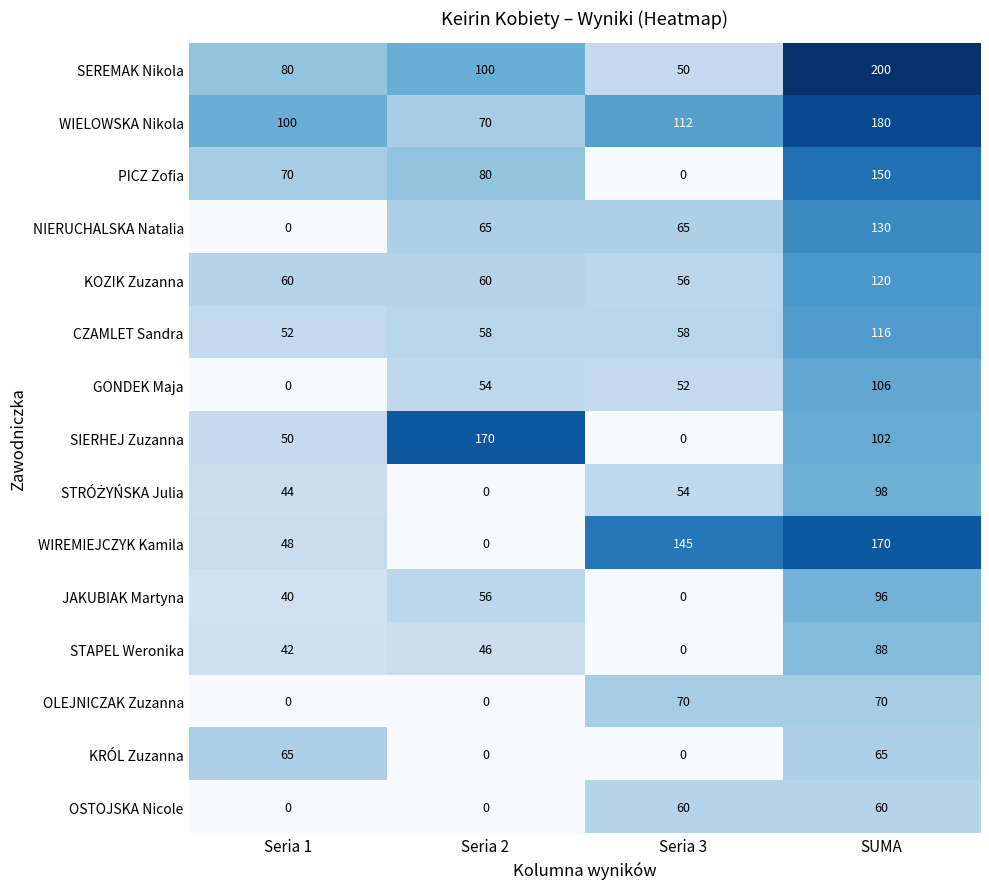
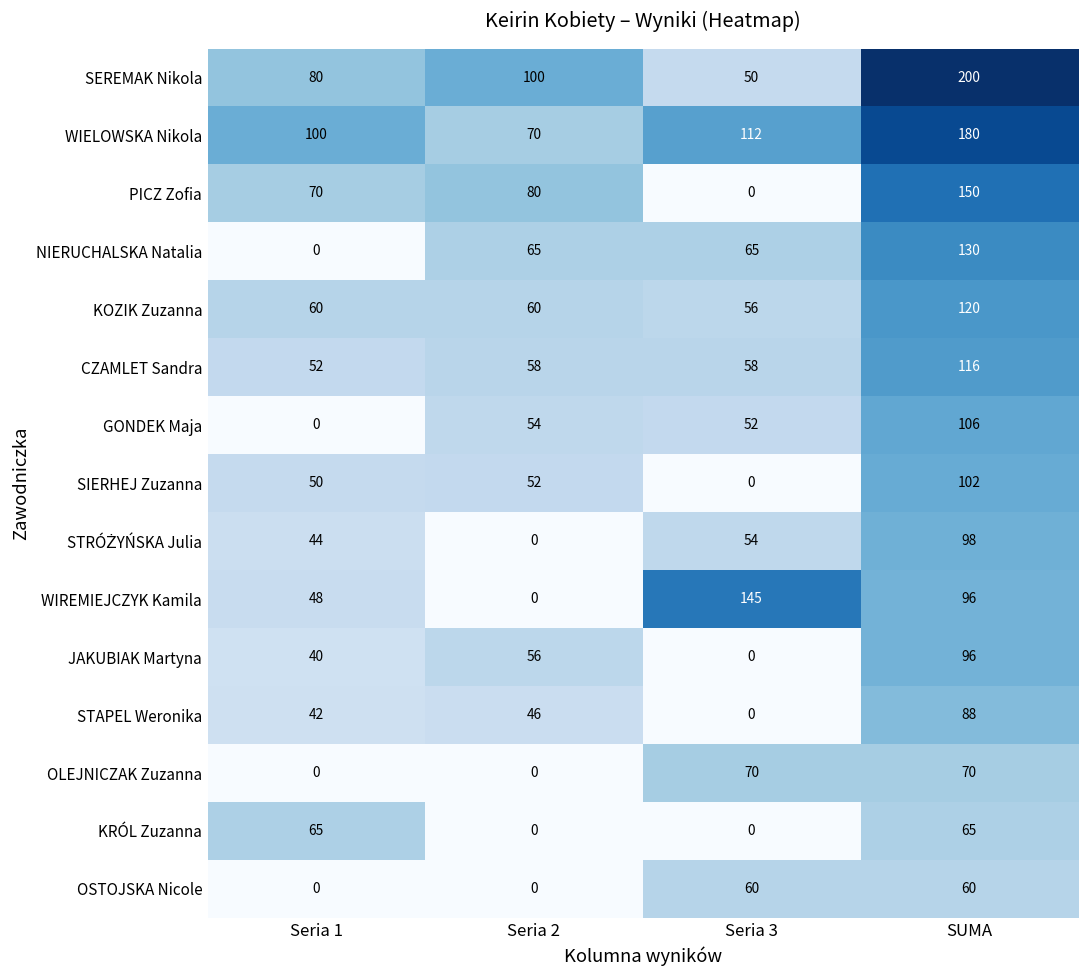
SIERHEJ Zuzanna, Seria 2: 170 -> 52
WIREMIEJCZYK Kamila, SUMA: 170 -> 96
